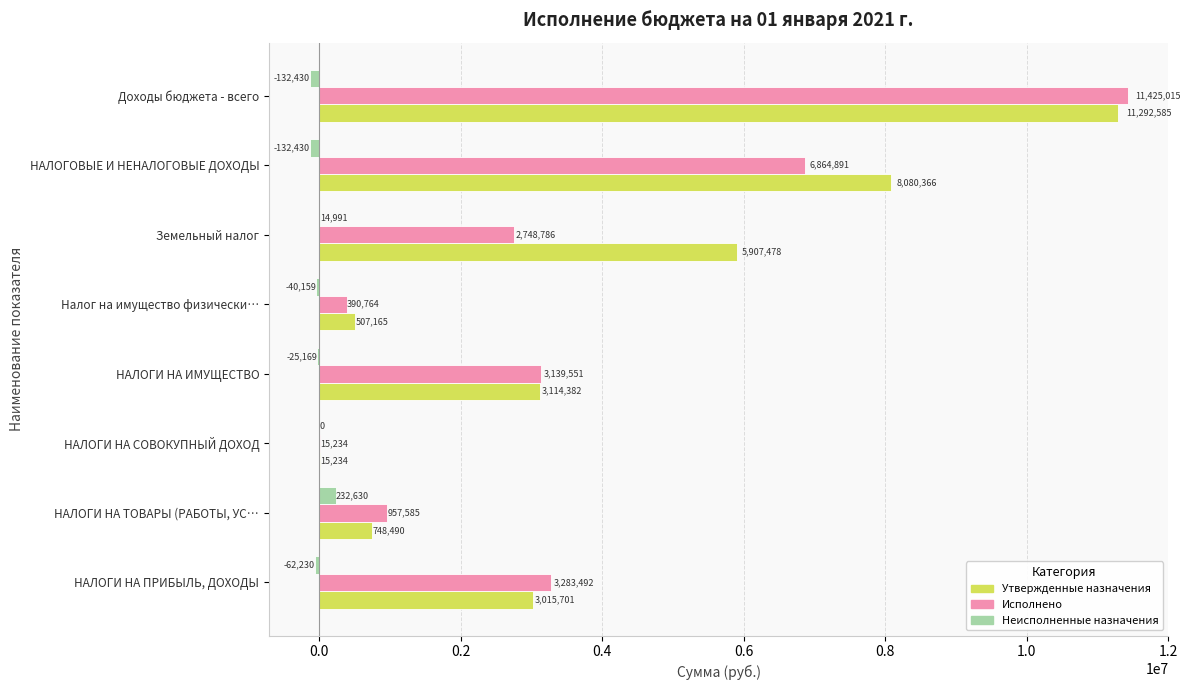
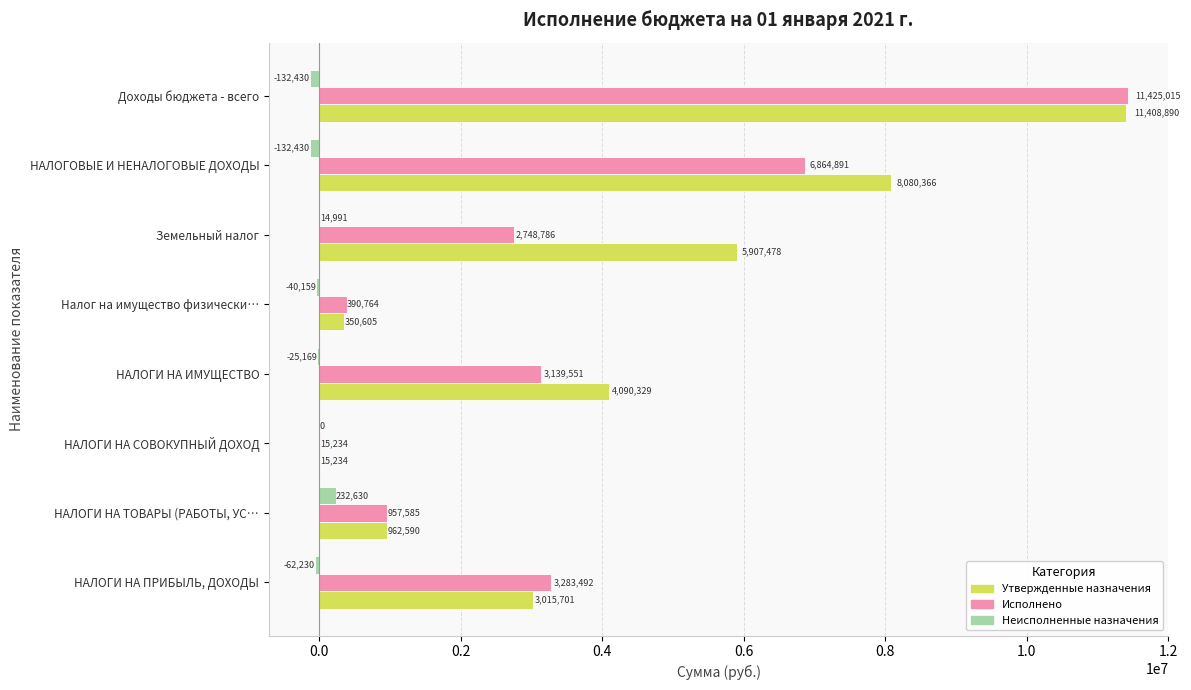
Утвержденные назначения, Доходы бюджета - всего: 11,292,585 -> 11,408,890
Утвержденные назначения, Налог на имущество физически…: 507,165 -> 350,605
Утвержденные назначения, НАЛОГИ НА ИМУЩЕСТВО: 3,114,382 -> 4,090,329
Утвержденные назначения, НАЛОГИ НА ТОВАРЫ (РАБОТЫ, УС…: 748,490 -> 962,590
